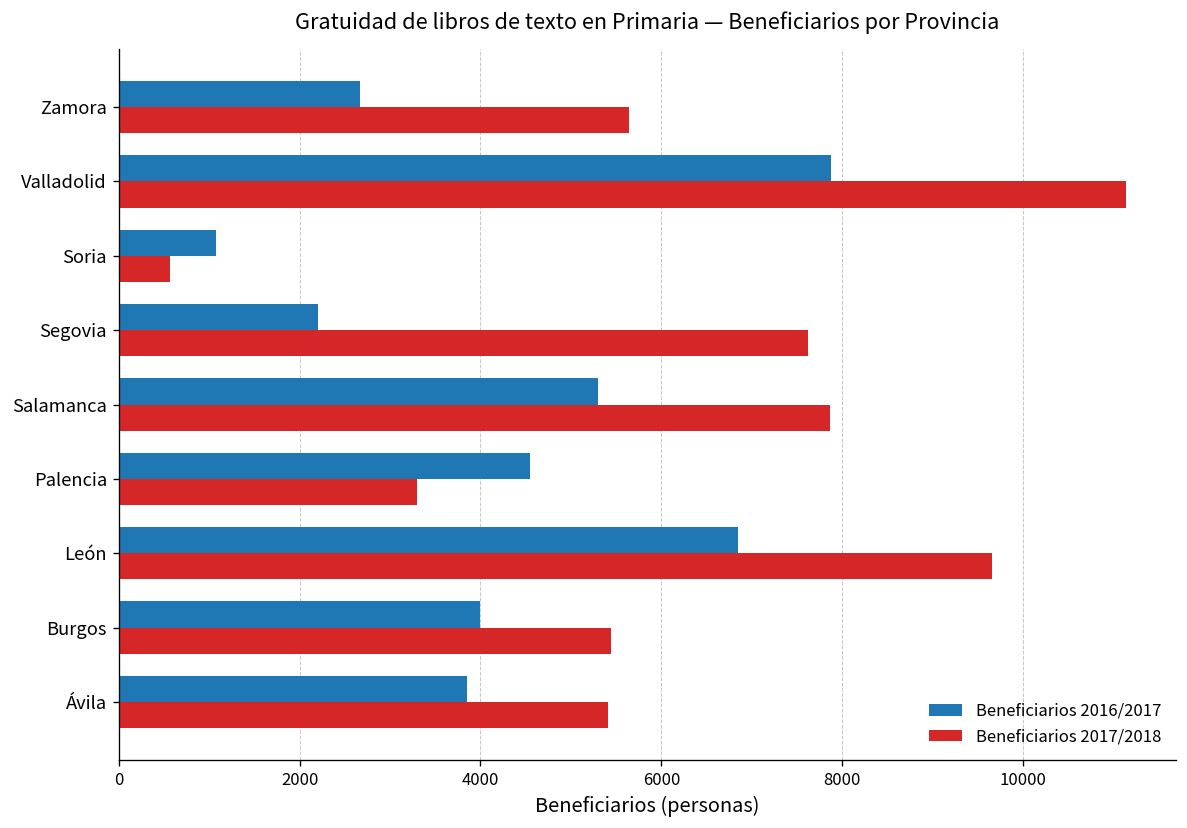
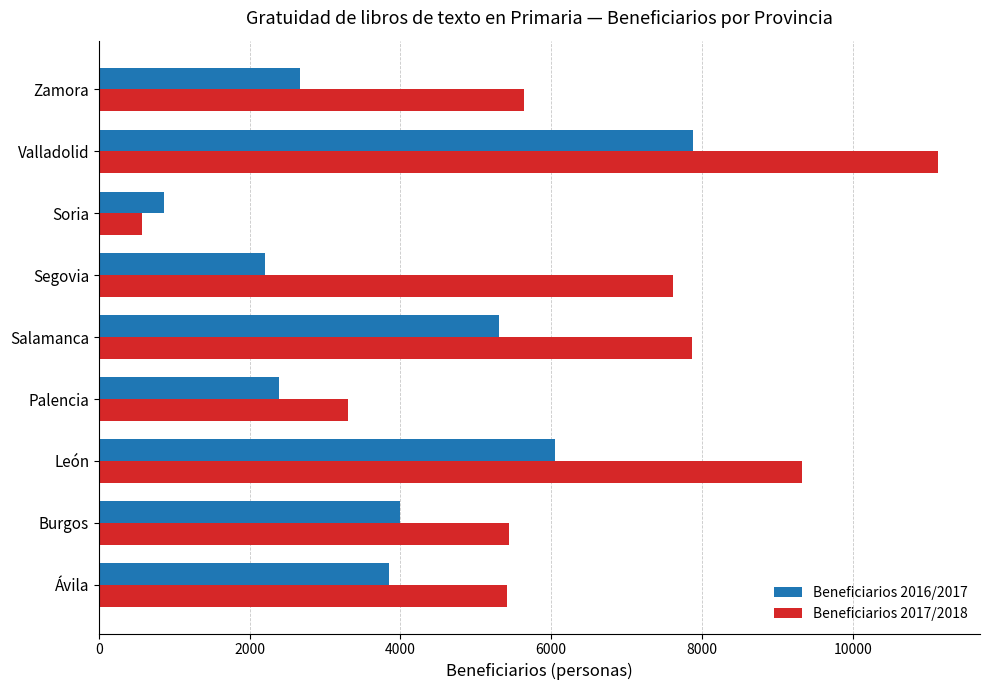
Beneficiarios 2016/2017, Soria: 1100 -> 900
Beneficiarios 2016/2017, Palencia: 4600 -> 2400
Beneficiarios 2016/2017, León: 6800 -> 6100
Beneficiarios 2017/2018, León: 9700 -> 9300
